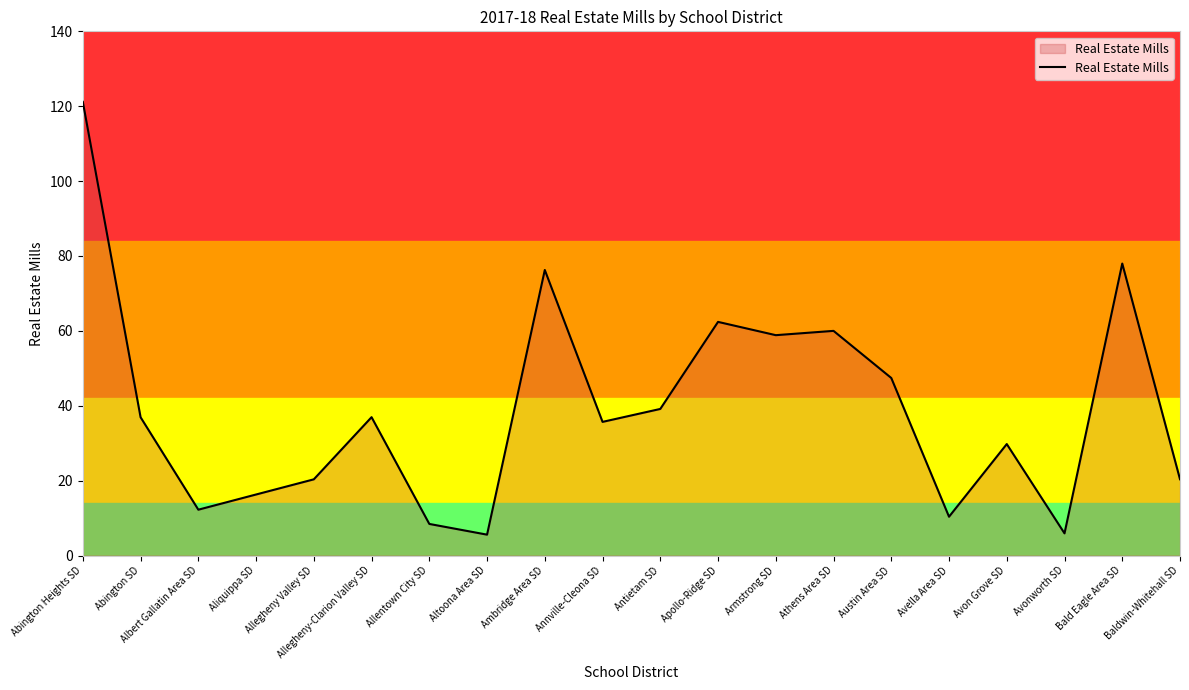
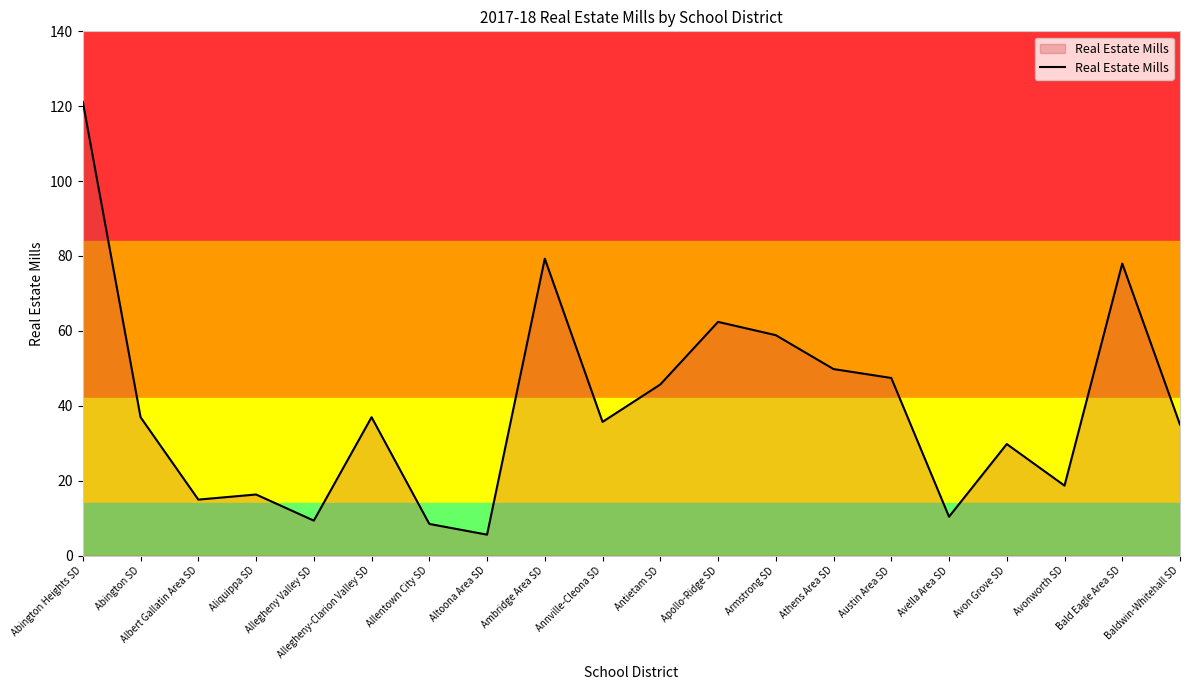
Albert Gallatin Area SD: 12 -> 15
Allegheny Valley SD: 20 -> 9
Ambridge Area SD: 76 -> 79
Antietam SD: 39 -> 46
Athens Area SD: 60 -> 50
Avonworth SD: 6 -> 19
Baldwin-Whitehall SD: 20 -> 35
